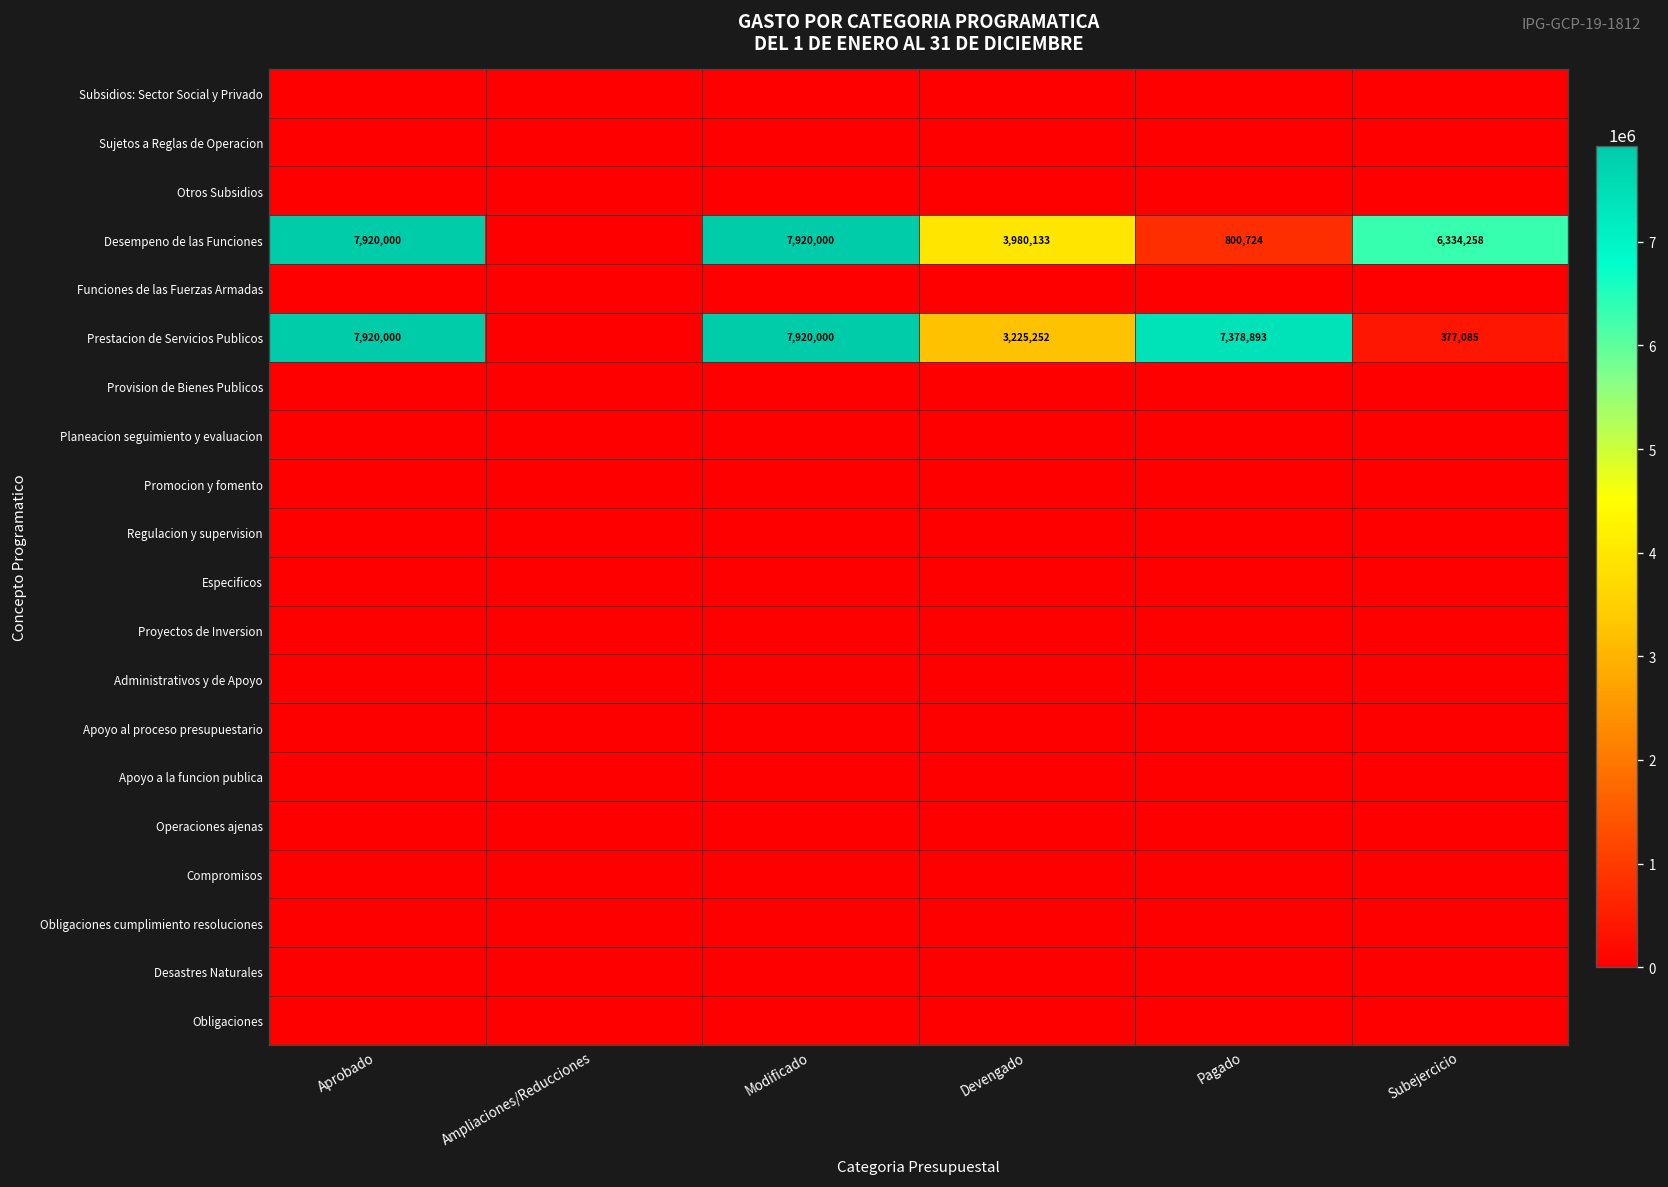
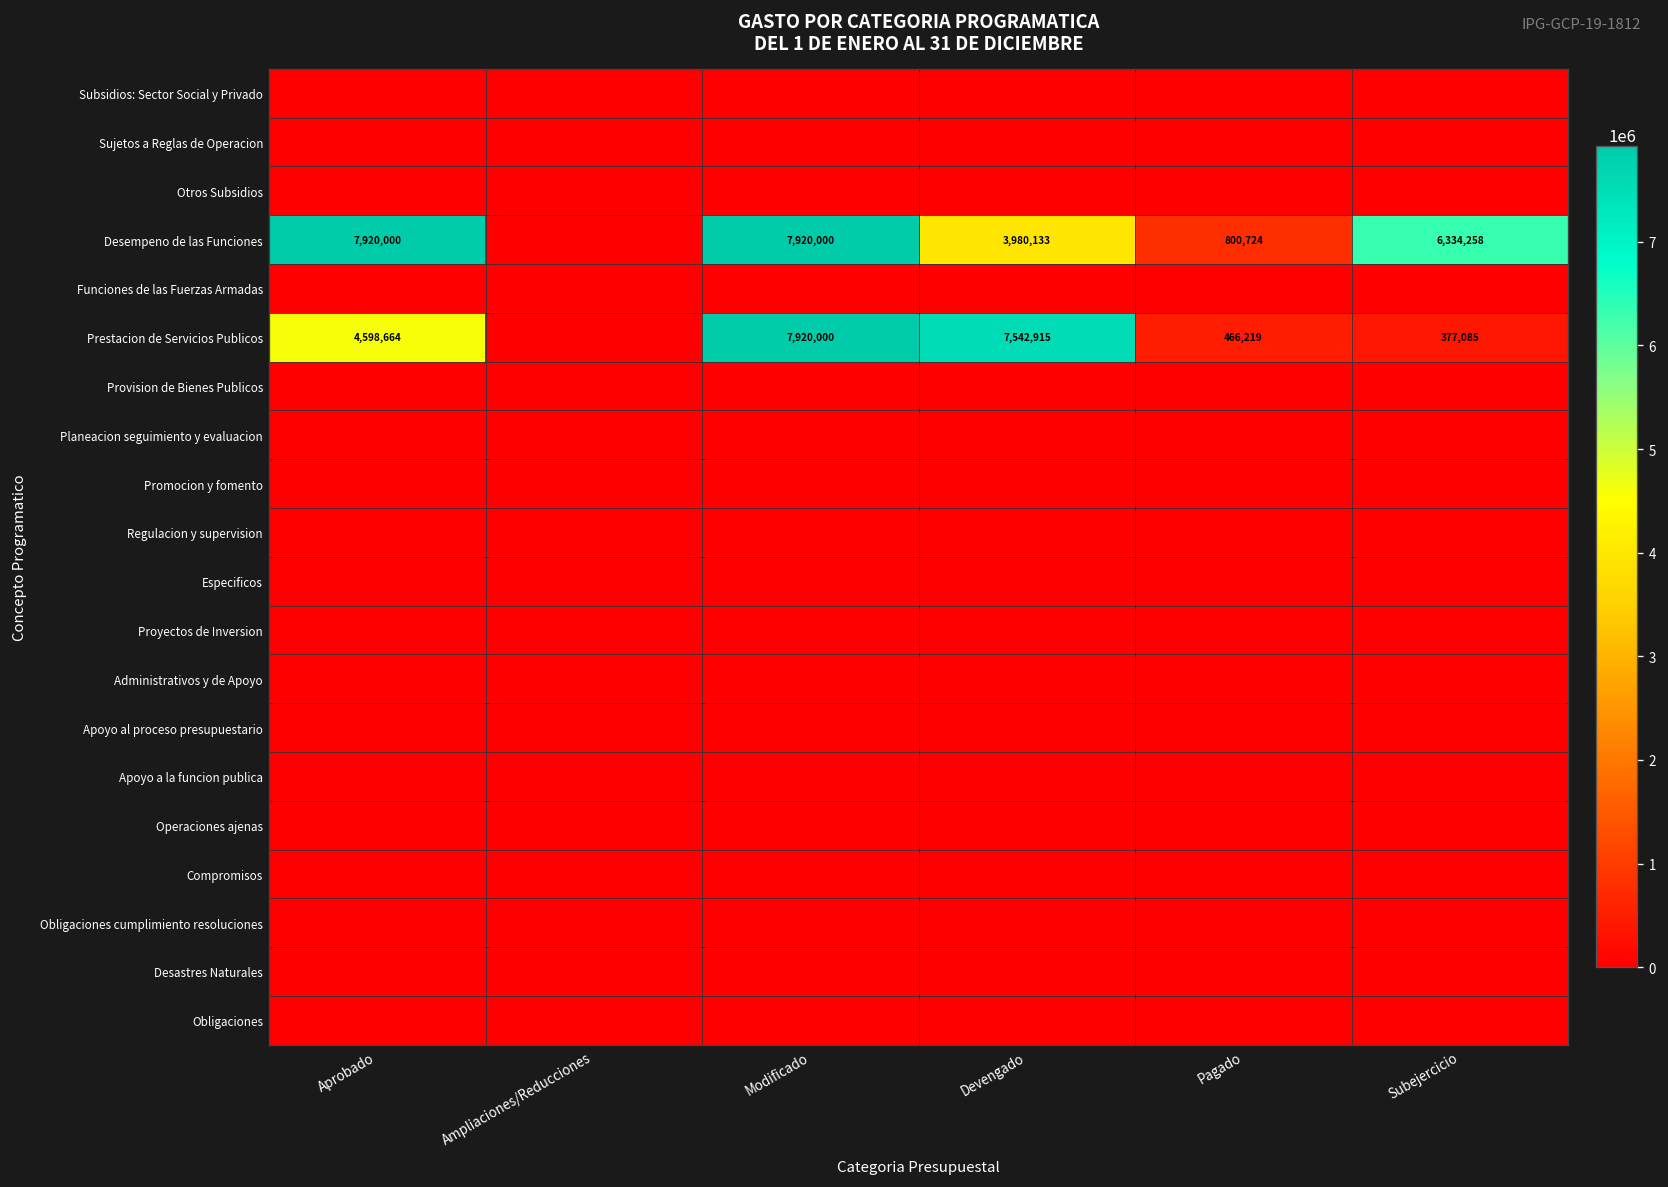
Prestacion de Servicios Publicos, Aprobado: 7,920,000 -> 4,598,664
Prestacion de Servicios Publicos, Devengado: 3,225,252 -> 7,542,915
Prestacion de Servicios Publicos, Pagado: 7,378,893 -> 466,219
